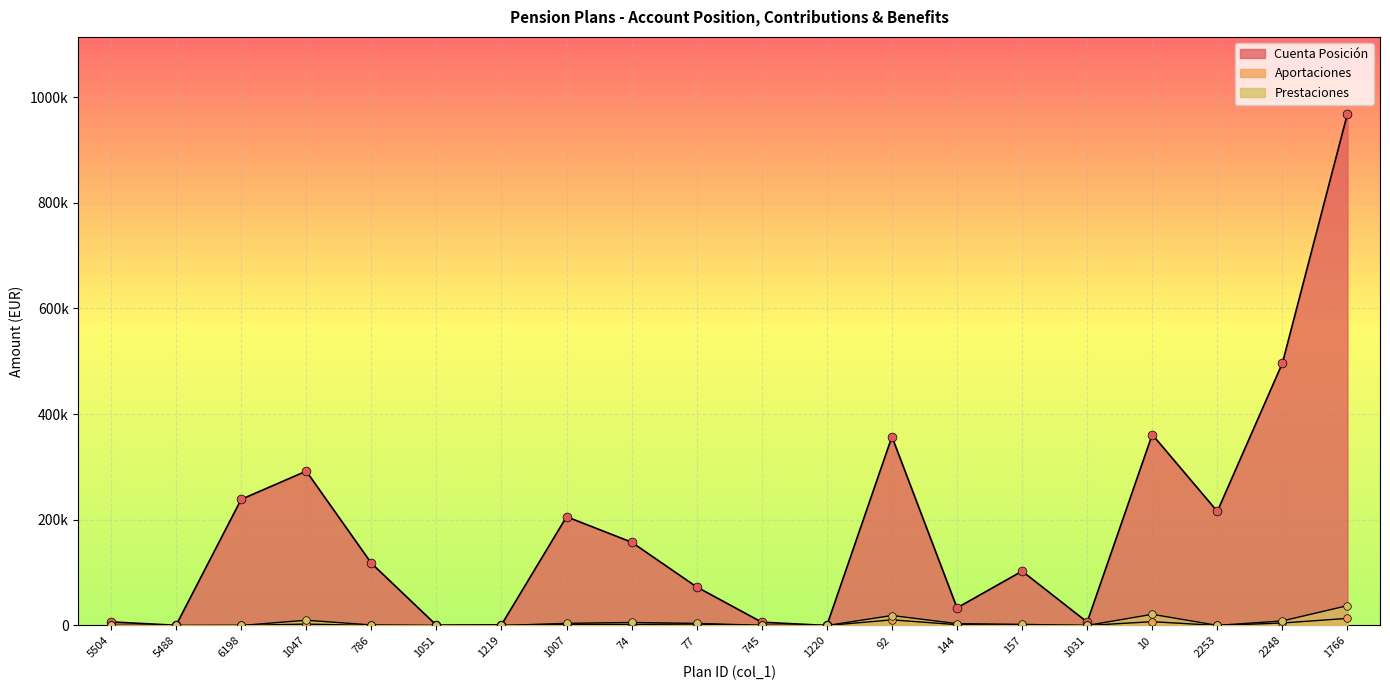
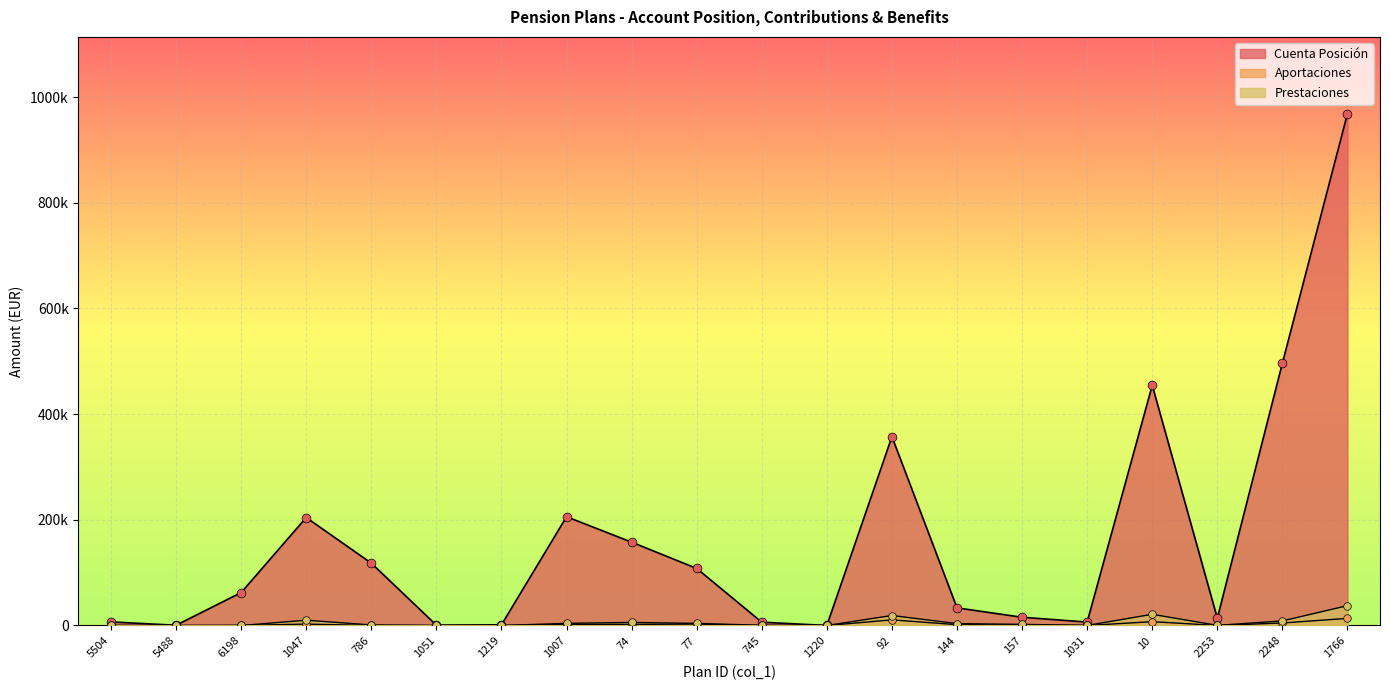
Cuenta Posición, 6198: 240000 -> 60000
Cuenta Posición, 1047: 290000 -> 200000
Cuenta Posición, 77: 70000 -> 110000
Cuenta Posición, 157: 100000 -> 20000
Cuenta Posición, 10: 360000 -> 450000
Cuenta Posición, 2253: 220000 -> 10000
